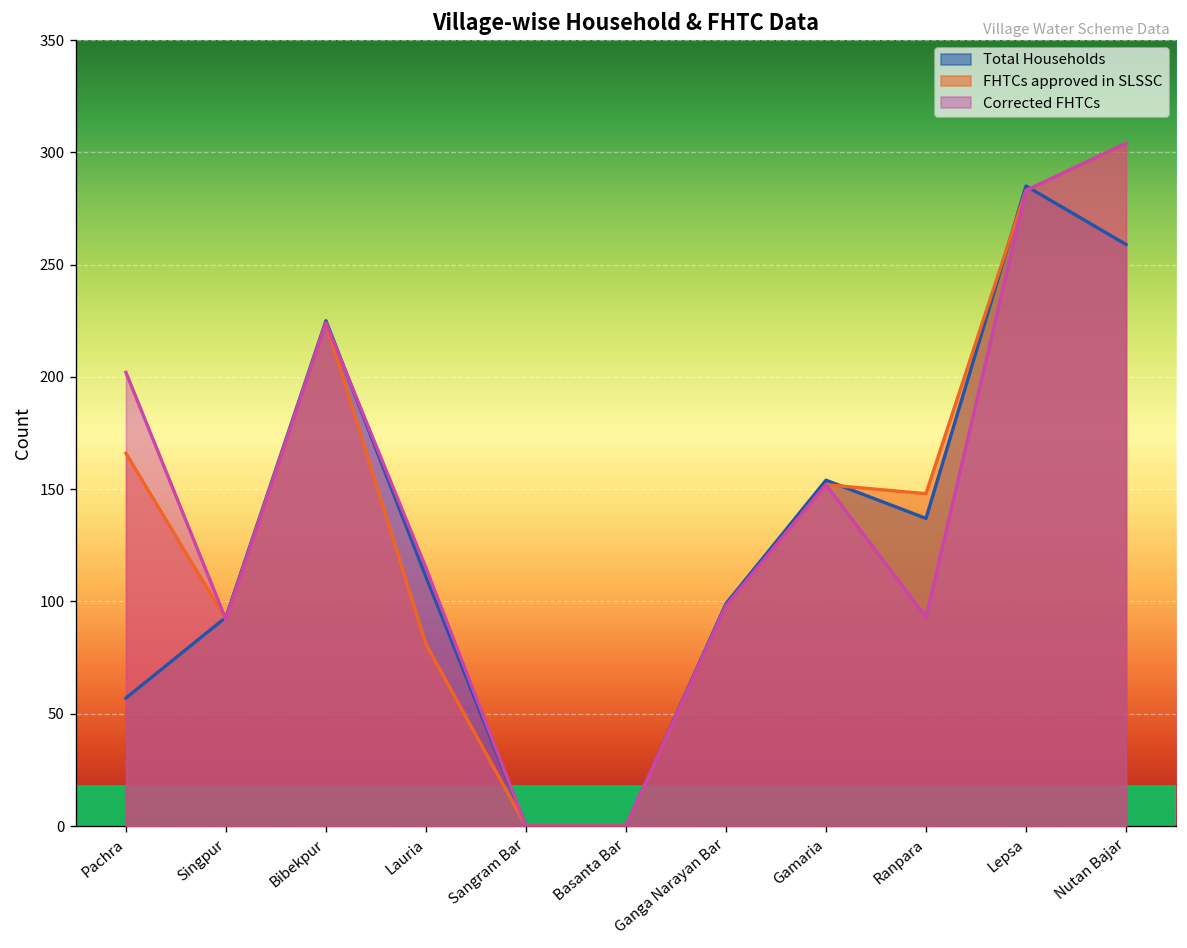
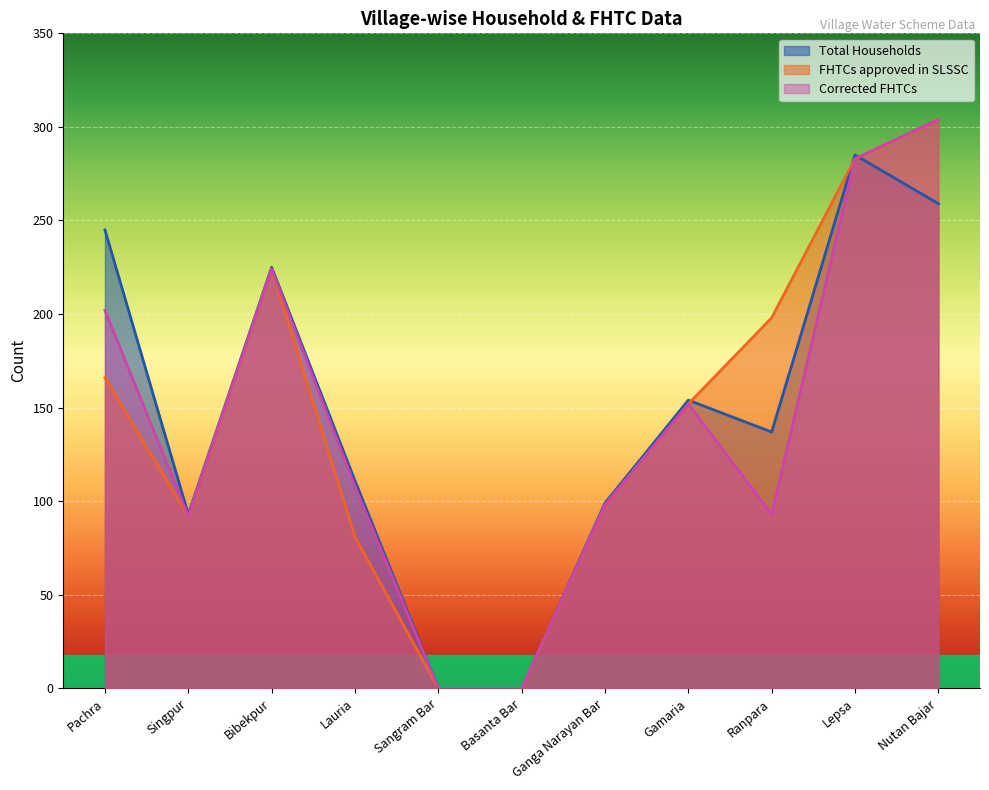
Total Households, Pachra: 57 -> 245
Corrected FHTCs, Lauria: 115 -> 108
FHTCs approved in SLSSC, Ranpara: 148 -> 198
